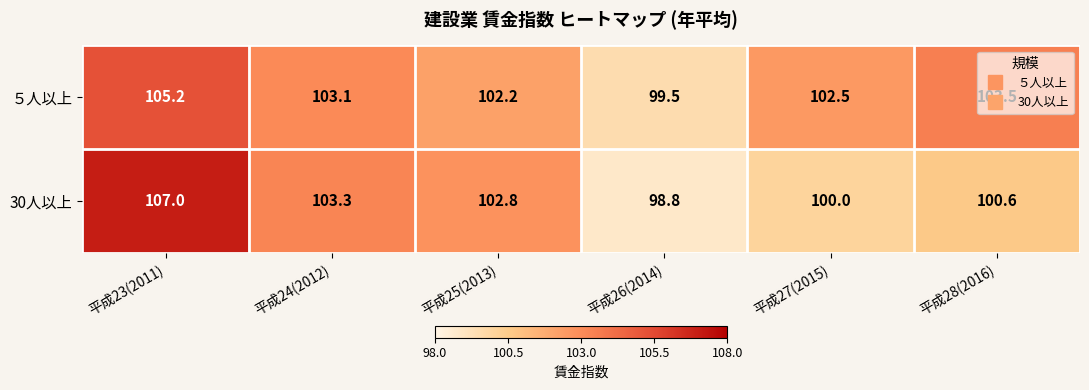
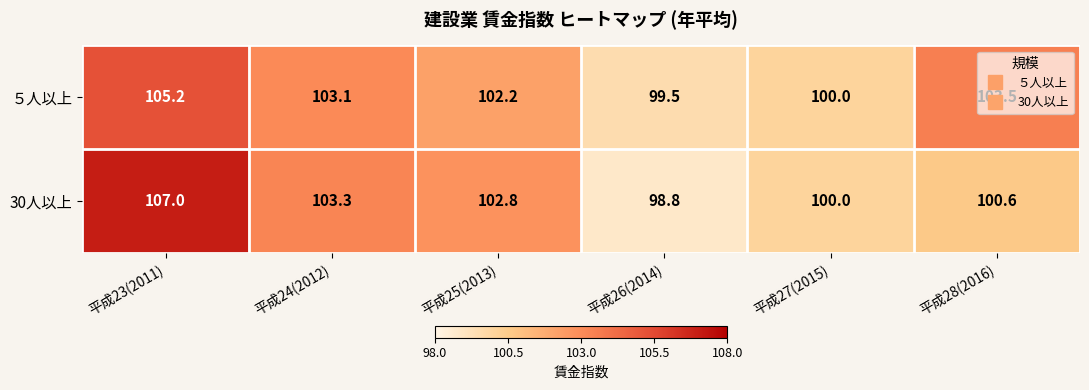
５人以上, 平成27(2015): 102.5 -> 100.0
